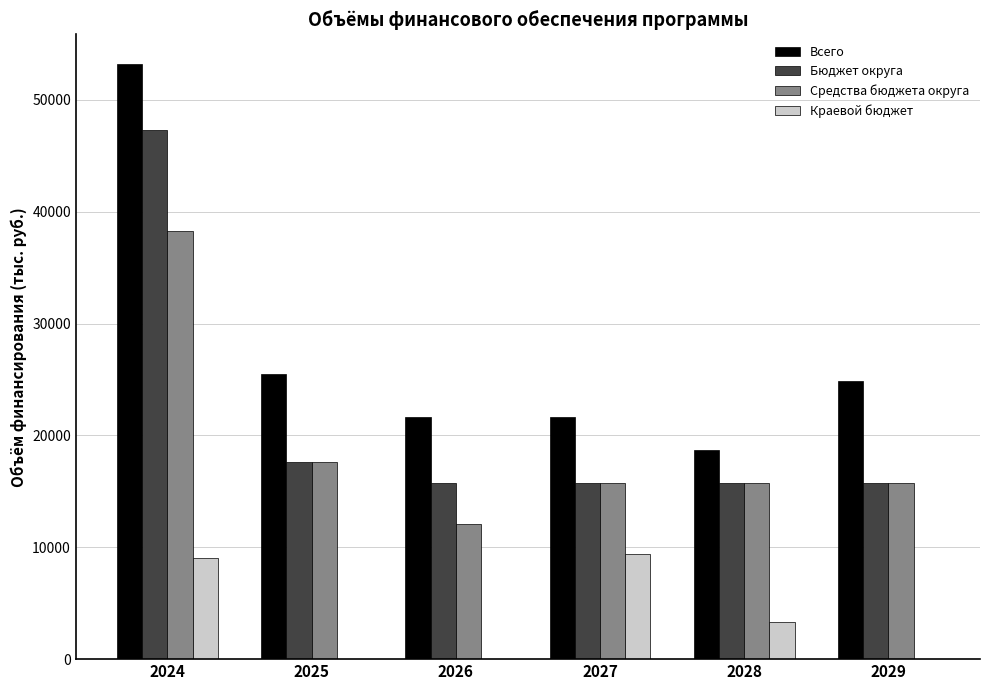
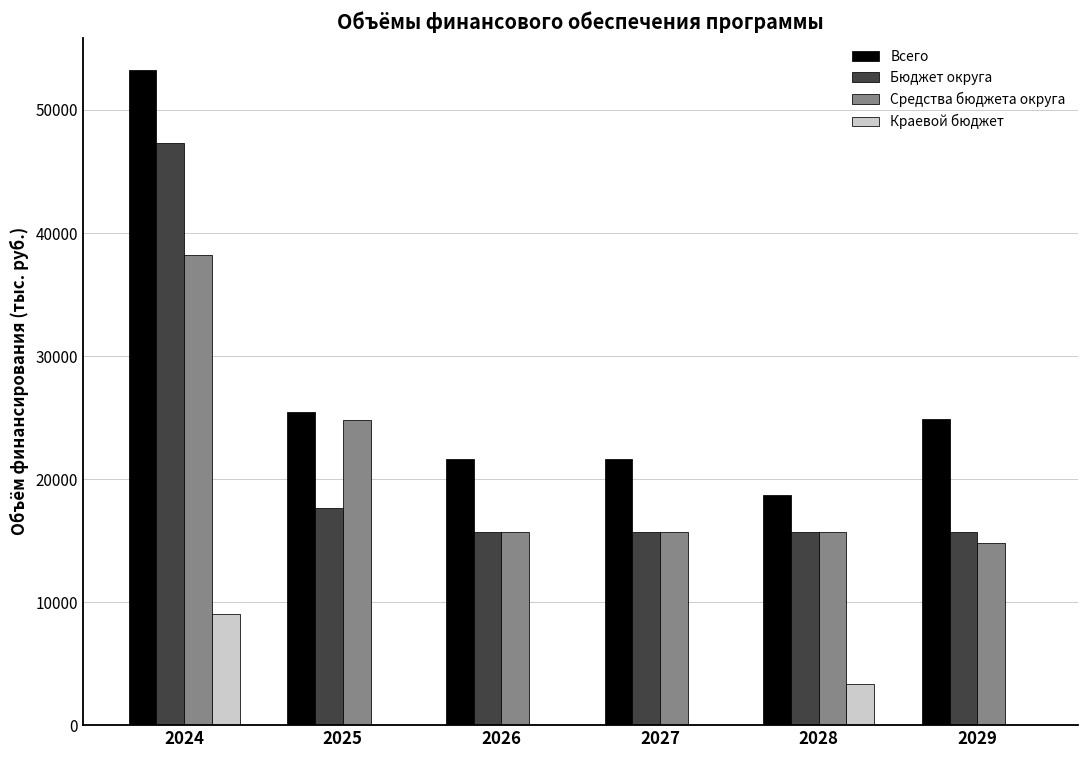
Средства бюджета округа, 2025: 17600 -> 24800
Средства бюджета округа, 2026: 12100 -> 15700
Краевой бюджет, 2027: 9400 -> 0
Средства бюджета округа, 2029: 15700 -> 14800
